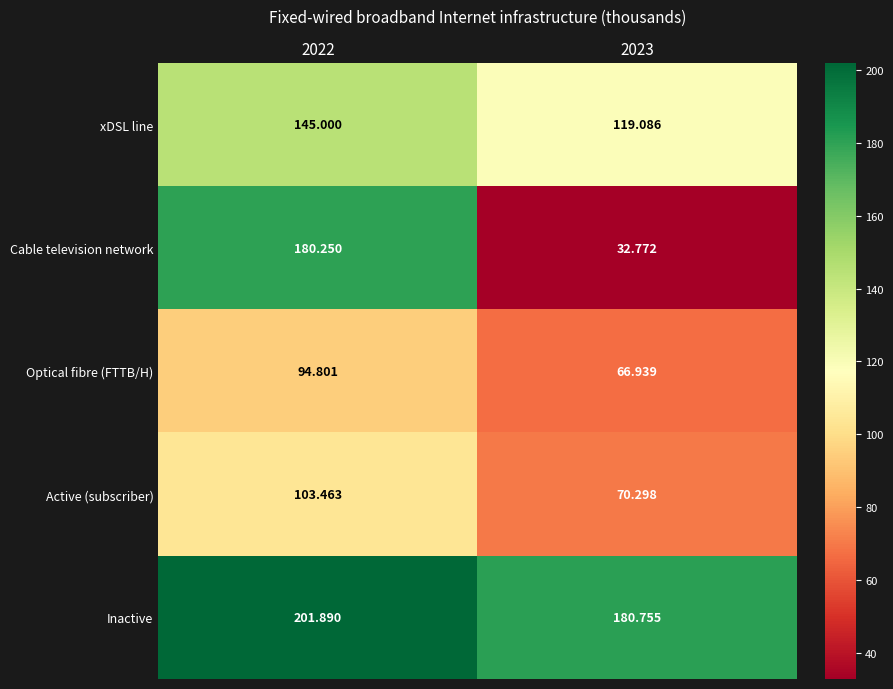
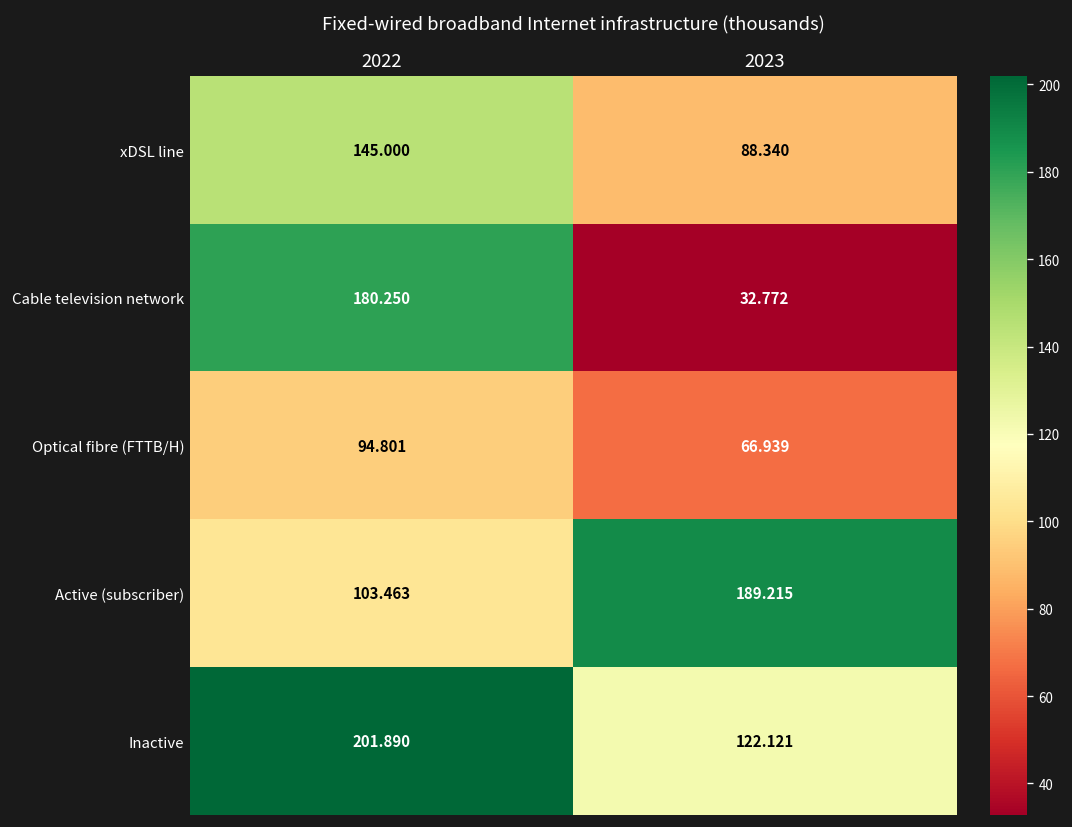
xDSL line, 2023: 119.086 -> 88.340
Active (subscriber), 2023: 70.298 -> 189.215
Inactive, 2023: 180.755 -> 122.121
